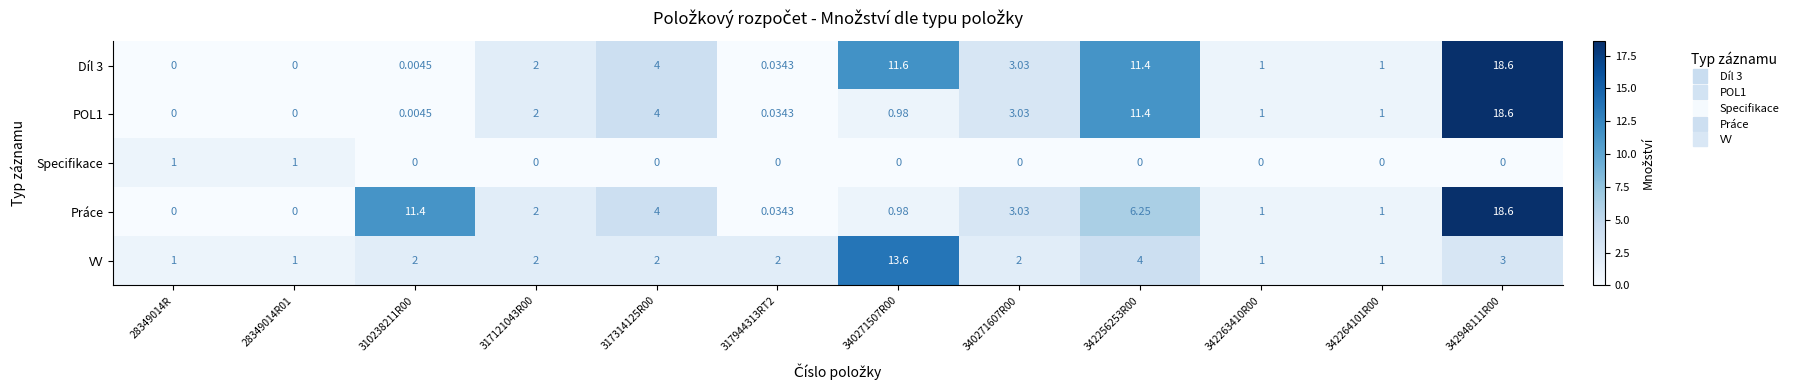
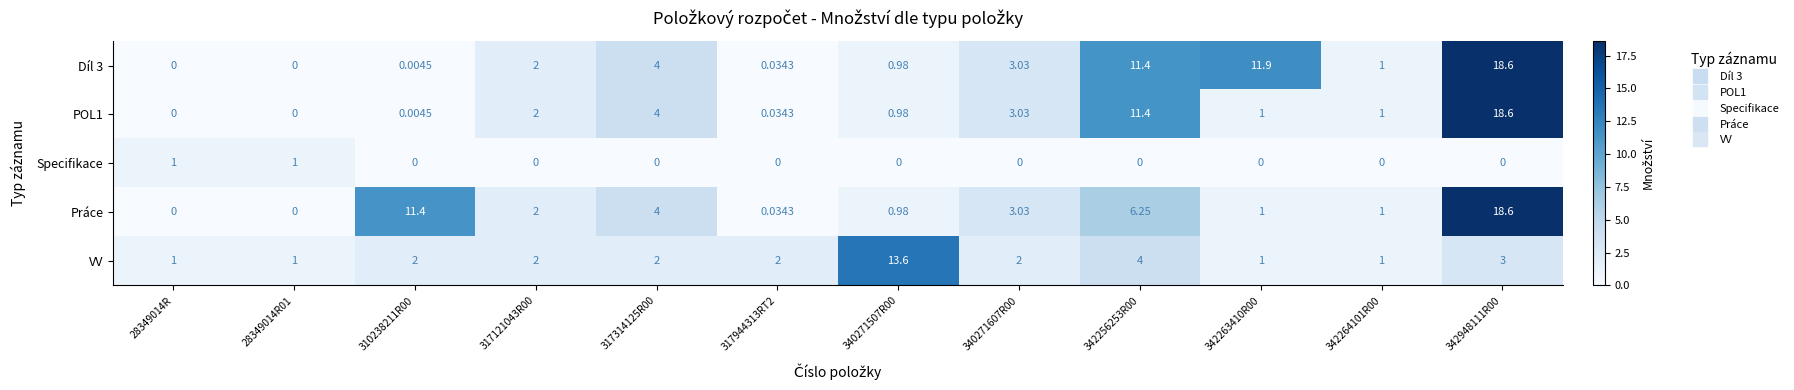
Díl 3, 340271507R00: 11.6 -> 0.98
Díl 3, 342263410R00: 1 -> 11.9
